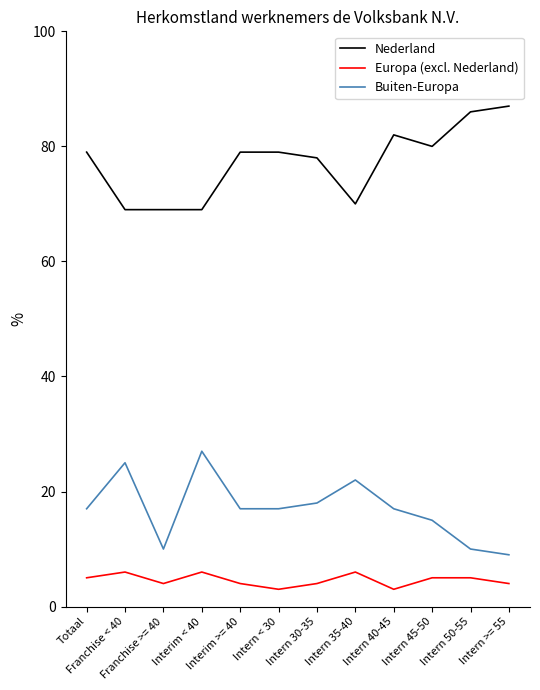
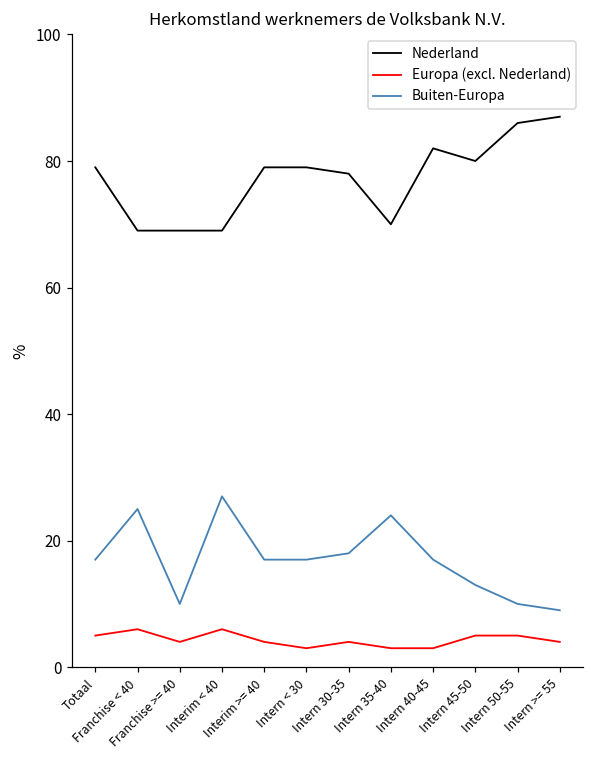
Europa (excl. Nederland), Intern 35-40: 6 -> 3
Buiten-Europa, Intern 35-40: 22 -> 24
Buiten-Europa, Intern 45-50: 15 -> 13
